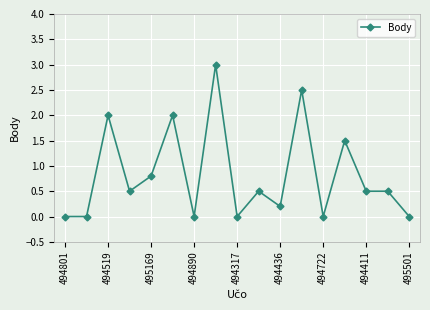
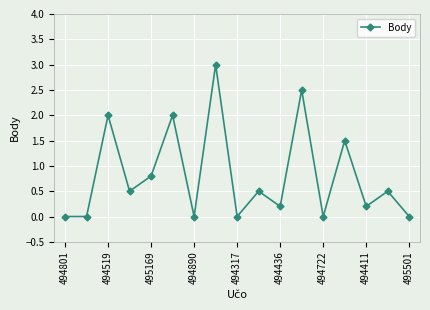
494411: 0.5 -> 0.2
